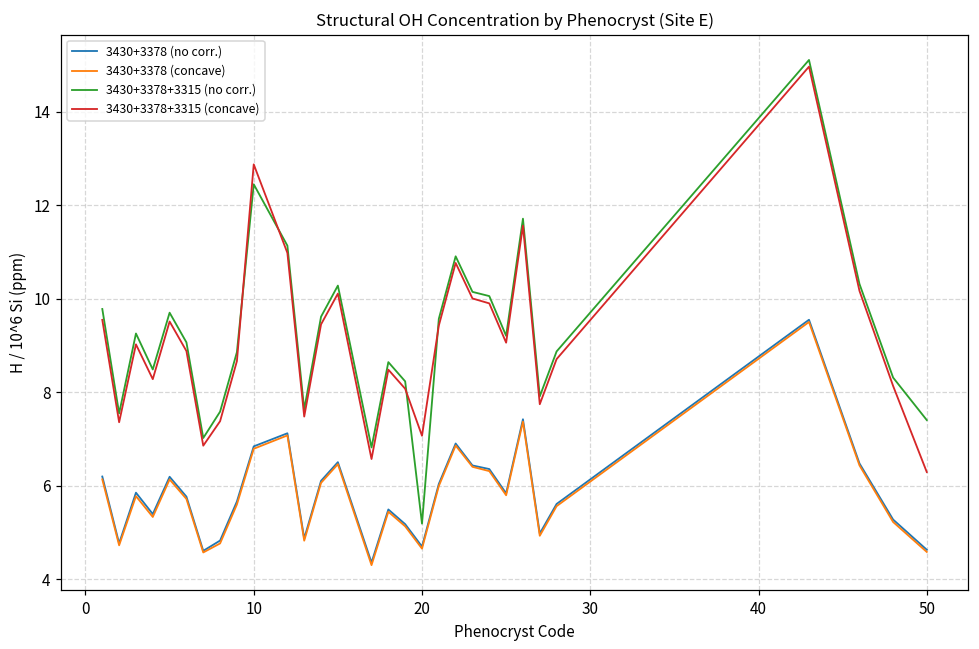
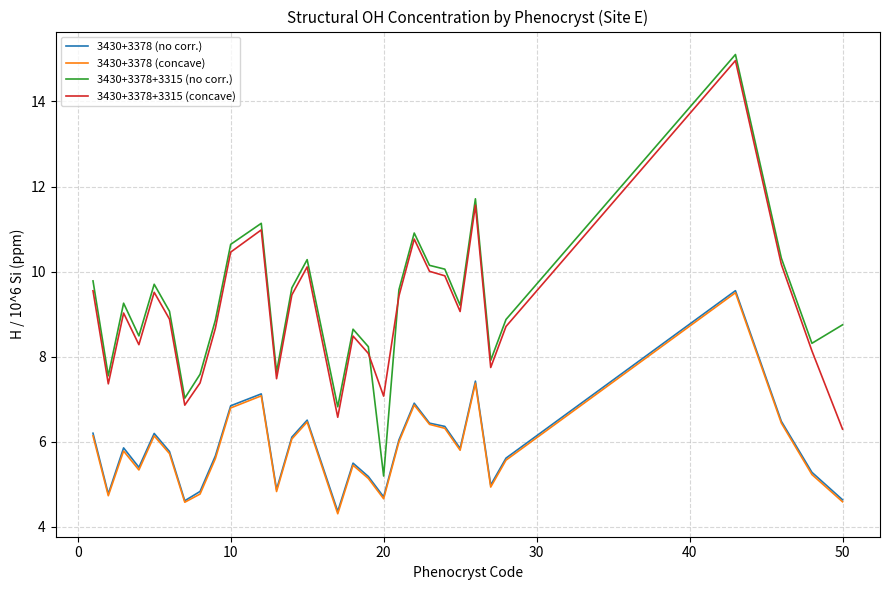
3430+3378+3315 (no corr.), 10: 12.4 -> 10.6
3430+3378+3315 (concave), 10: 12.9 -> 10.5
3430+3378+3315 (no corr.), 50: 7.4 -> 8.7
